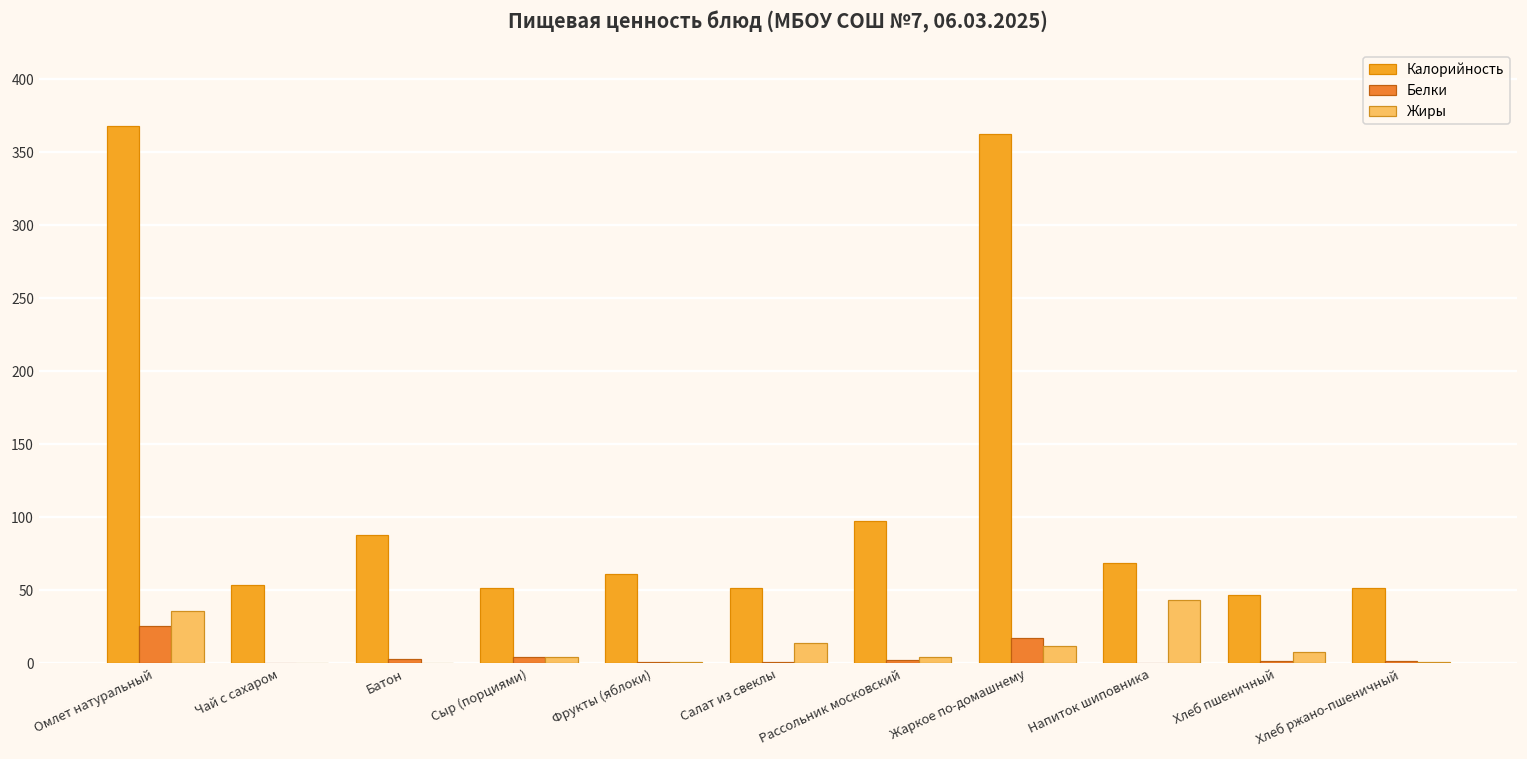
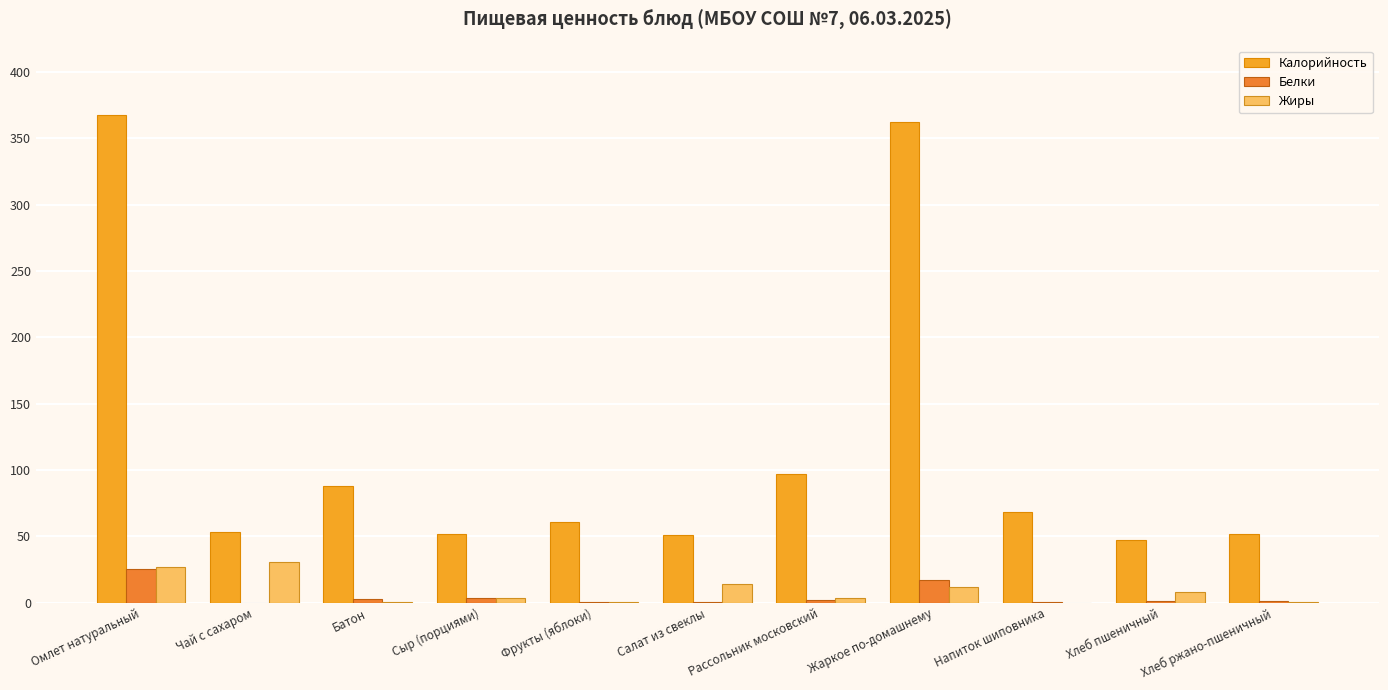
Жиры, Омлет натуральный: 35 -> 27
Жиры, Чай с сахаром: 0 -> 30
Жиры, Напиток шиповника: 43 -> 0
